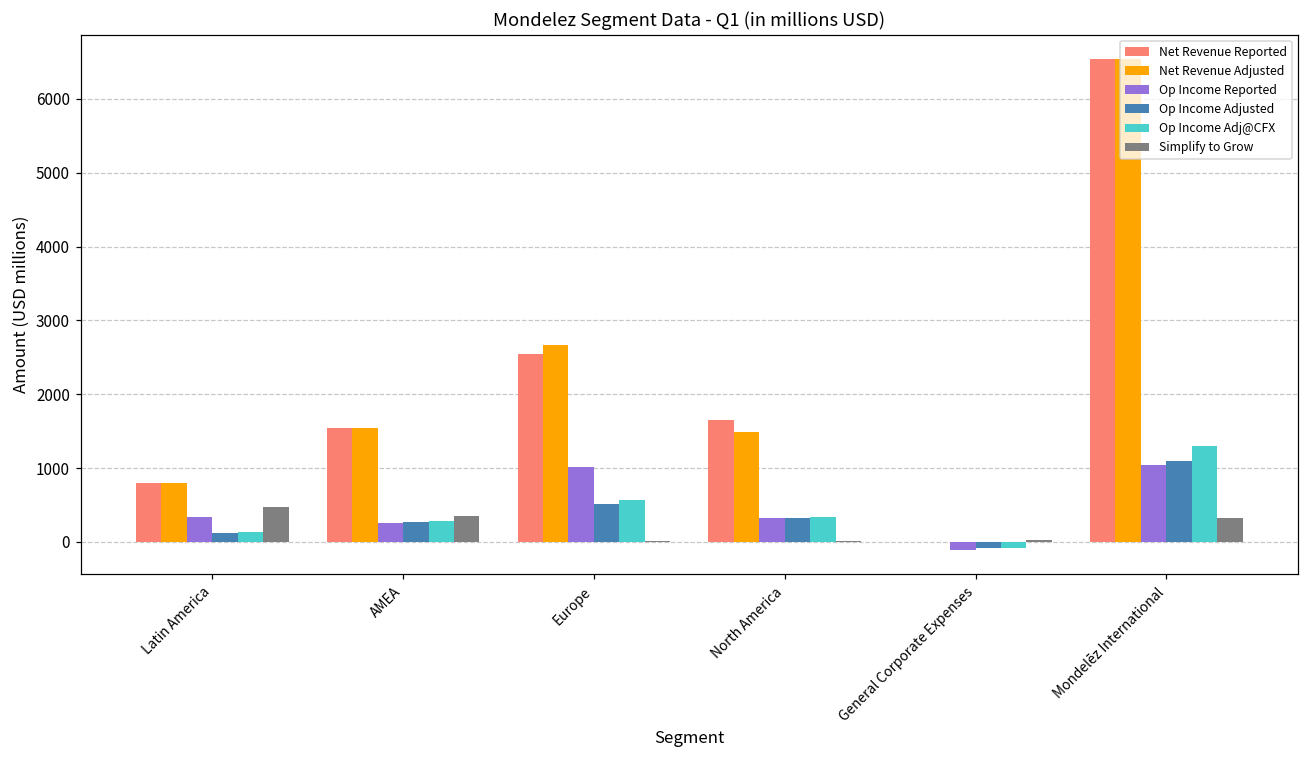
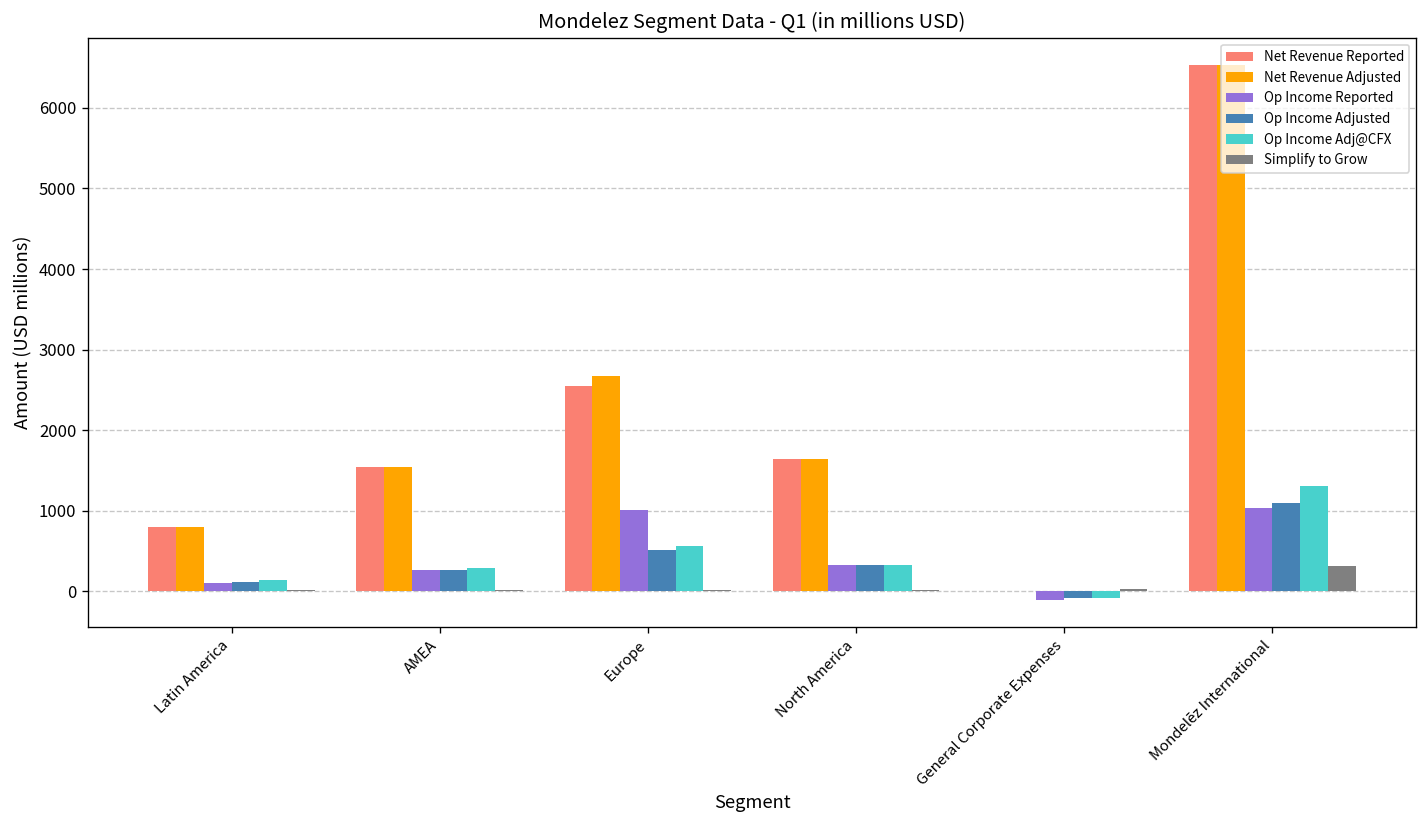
Op Income Reported, Latin America: 300 -> 100
Simplify to Grow, Latin America: 500 -> 0
Simplify to Grow, AMEA: 400 -> 0
Net Revenue Adjusted, North America: 1500 -> 1600
